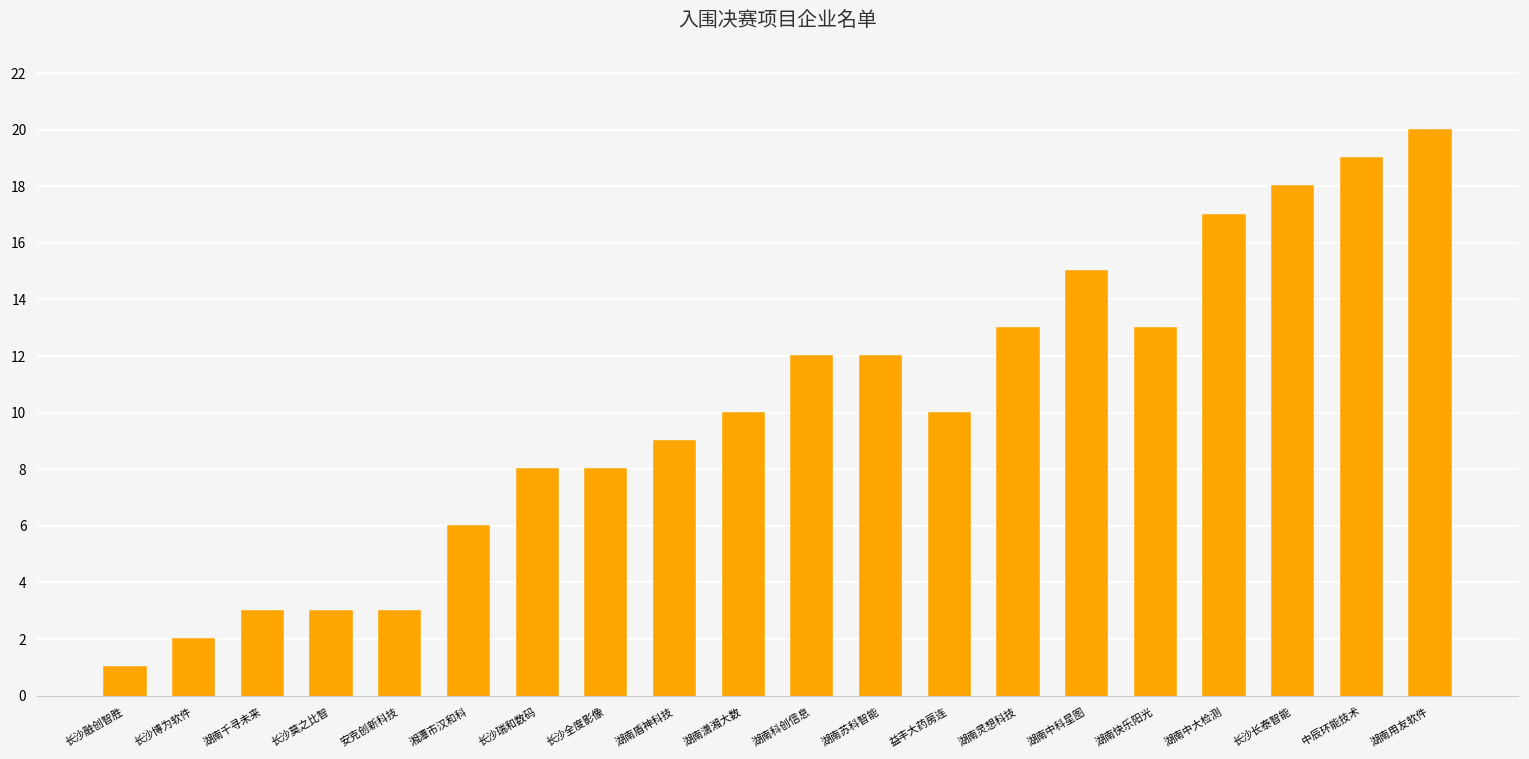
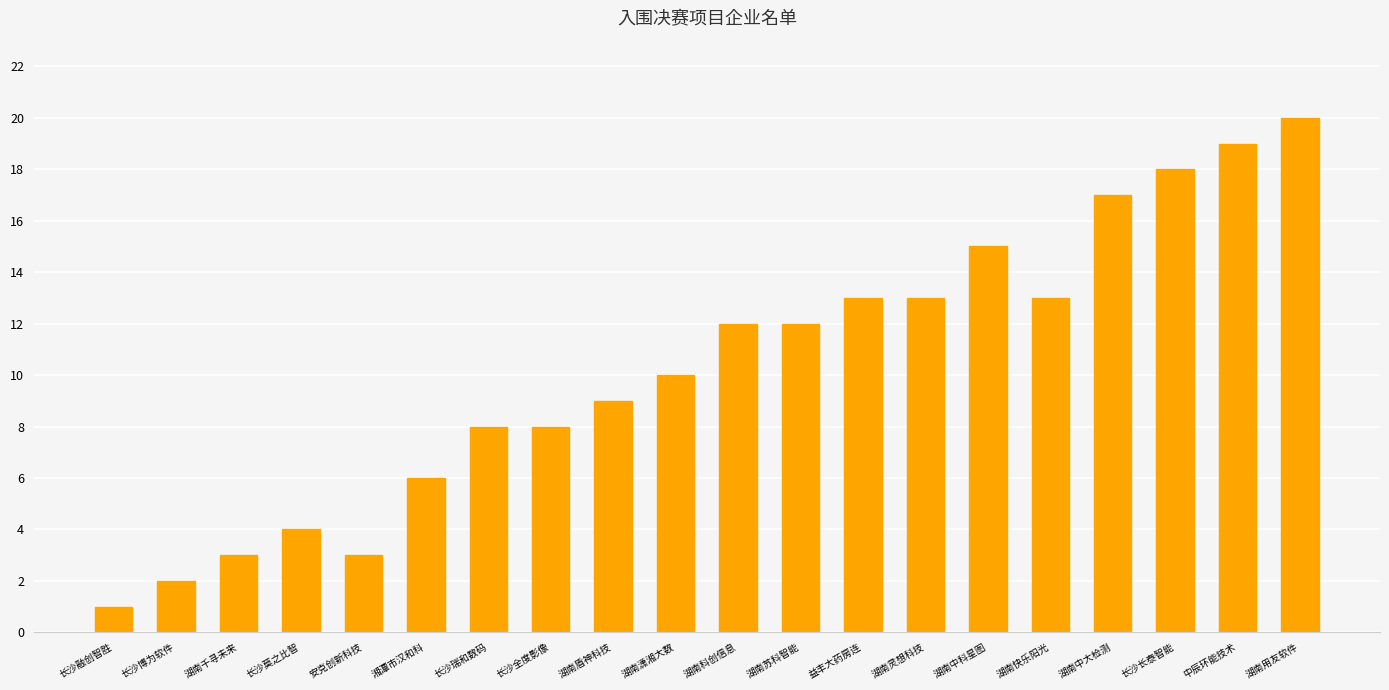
长沙莫之比智: 3 -> 4
益丰大药房连: 10 -> 13
